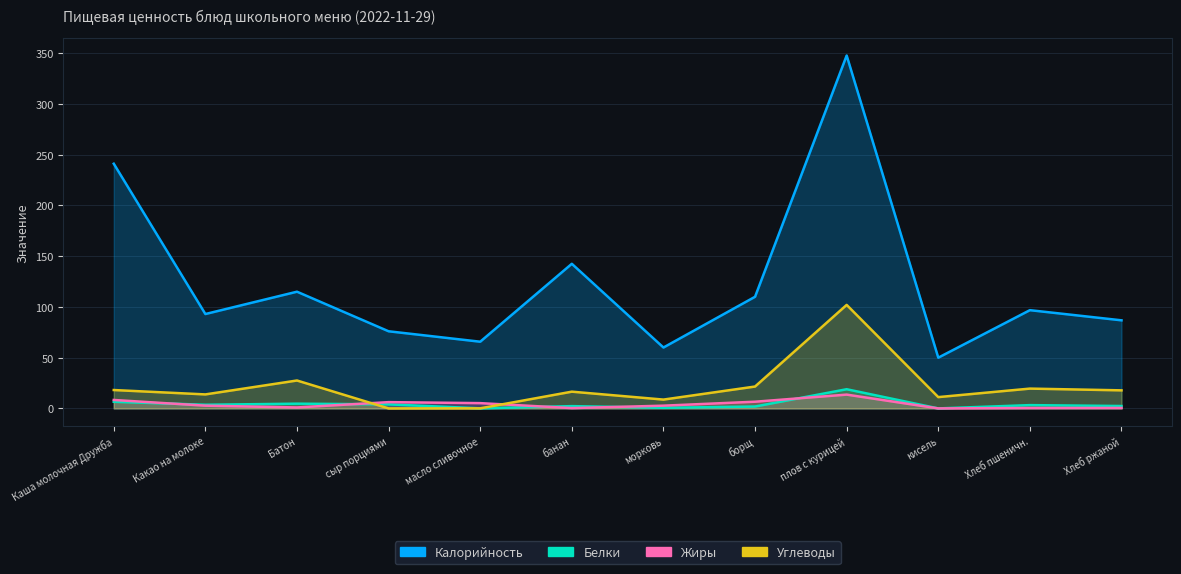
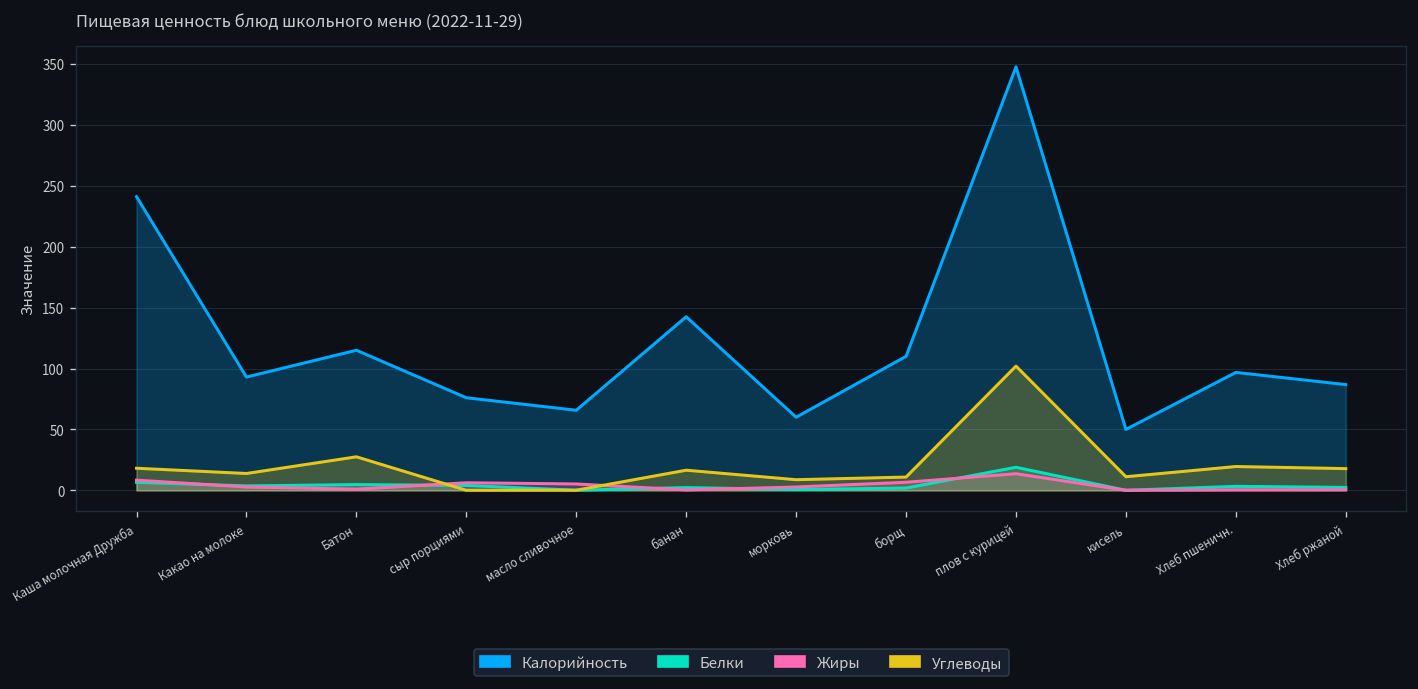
Углеводы, борщ: 22 -> 11
